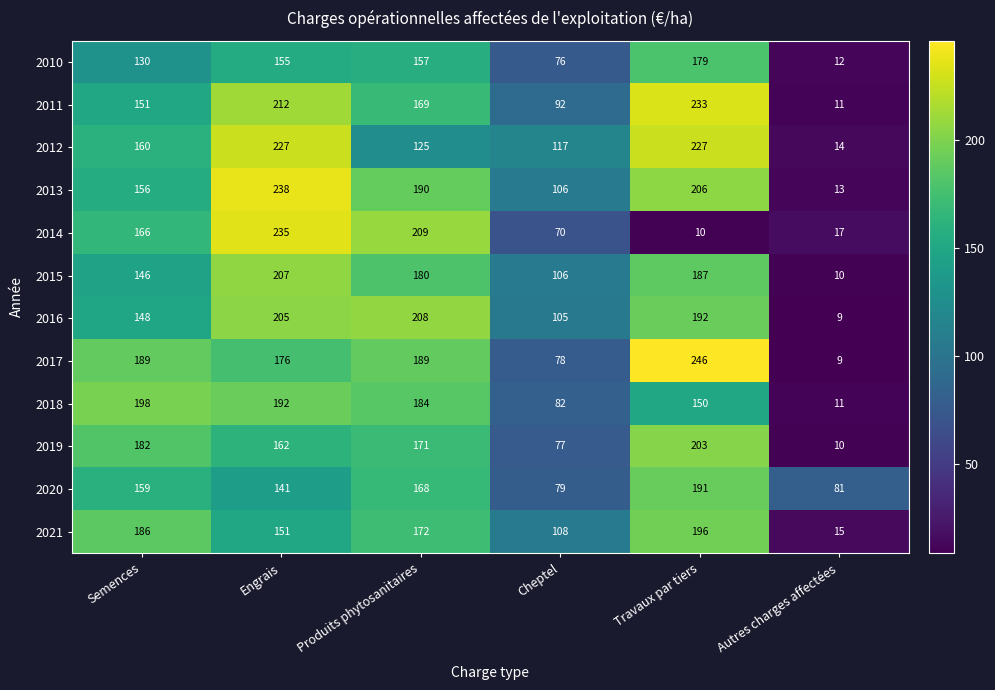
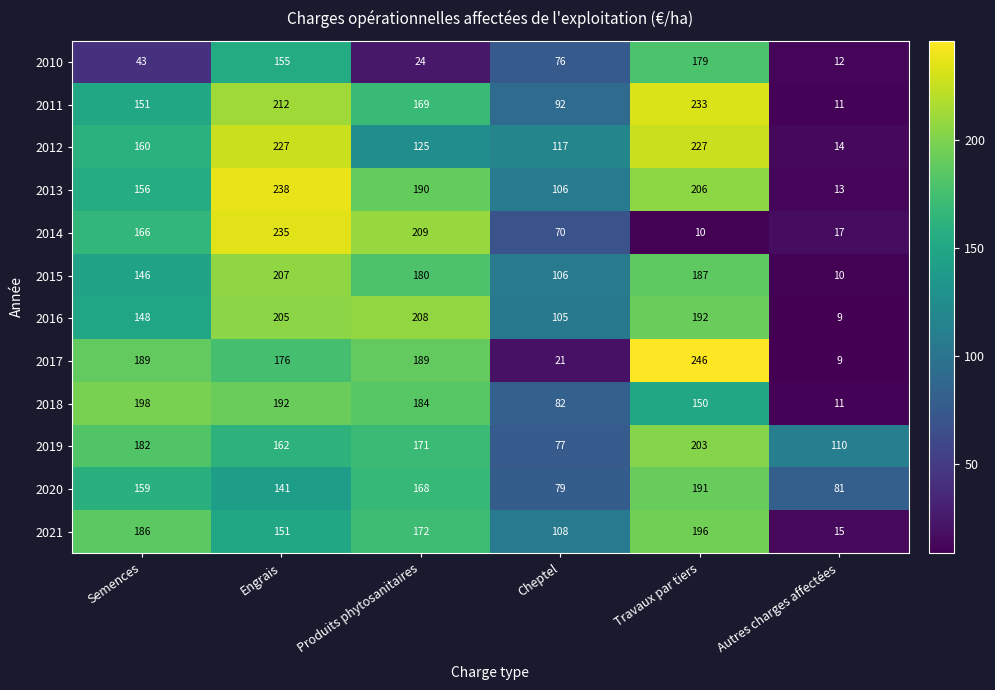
2010, Semences: 130 -> 43
2010, Produits phytosanitaires: 157 -> 24
2017, Cheptel: 78 -> 21
2019, Autres charges affectées: 10 -> 110
